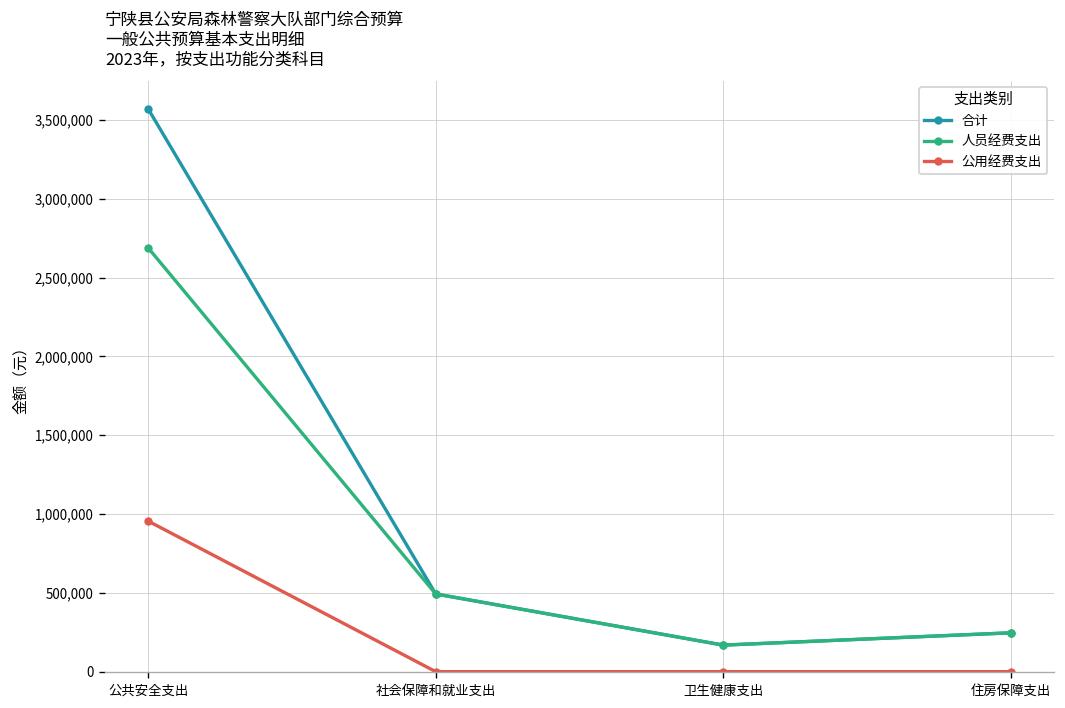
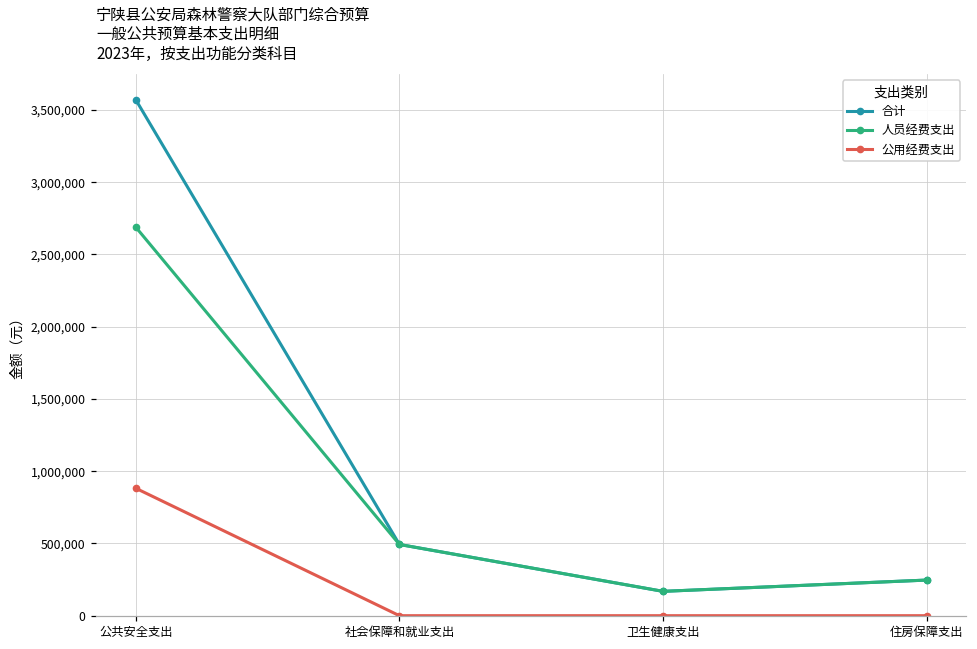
公用经费支出, 公共安全支出: 960,000 -> 880,000
